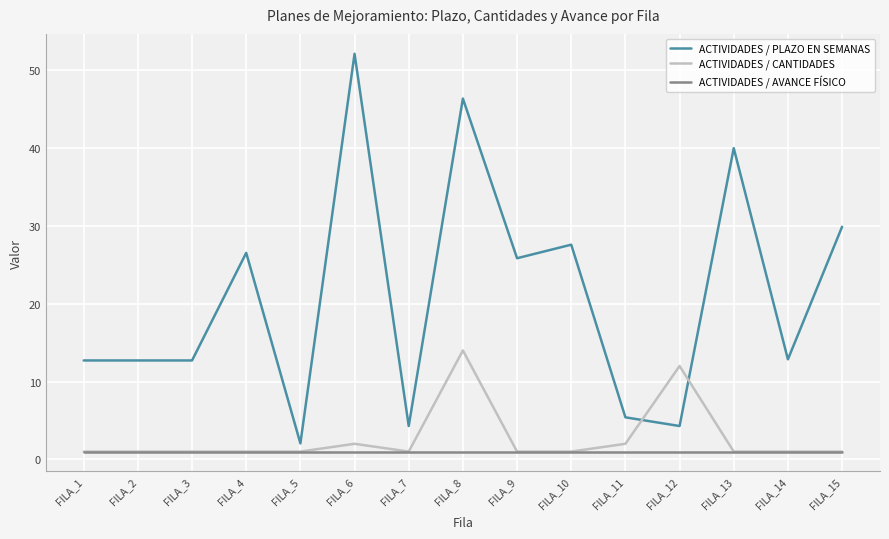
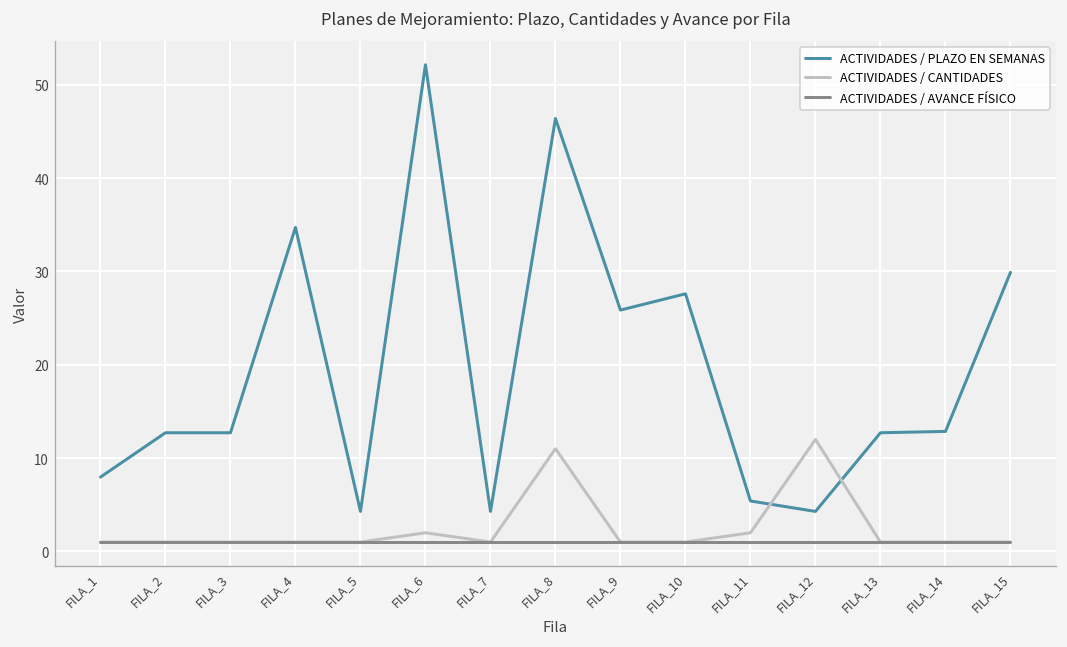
ACTIVIDADES / PLAZO EN SEMANAS, FILA_1: 13 -> 8
ACTIVIDADES / PLAZO EN SEMANAS, FILA_4: 27 -> 35
ACTIVIDADES / PLAZO EN SEMANAS, FILA_5: 2 -> 4
ACTIVIDADES / CANTIDADES, FILA_8: 14 -> 11
ACTIVIDADES / PLAZO EN SEMANAS, FILA_13: 40 -> 13
